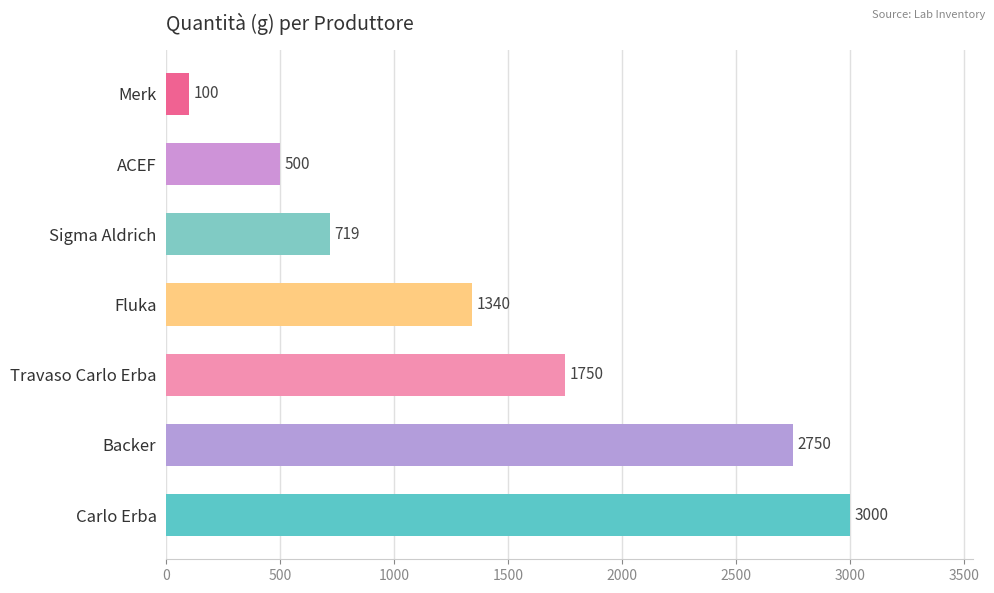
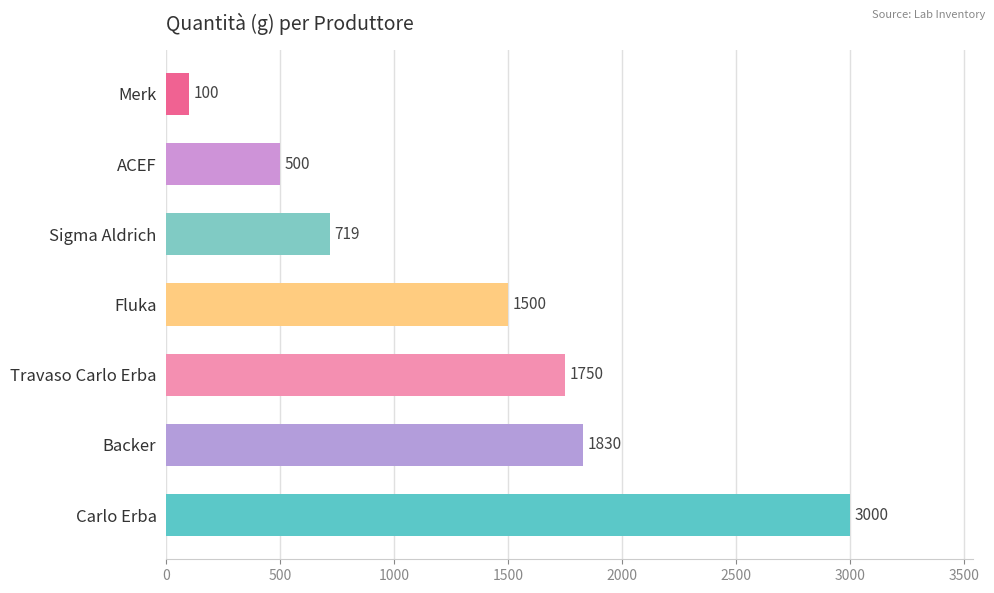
Fluka: 1340 -> 1500
Backer: 2750 -> 1830
